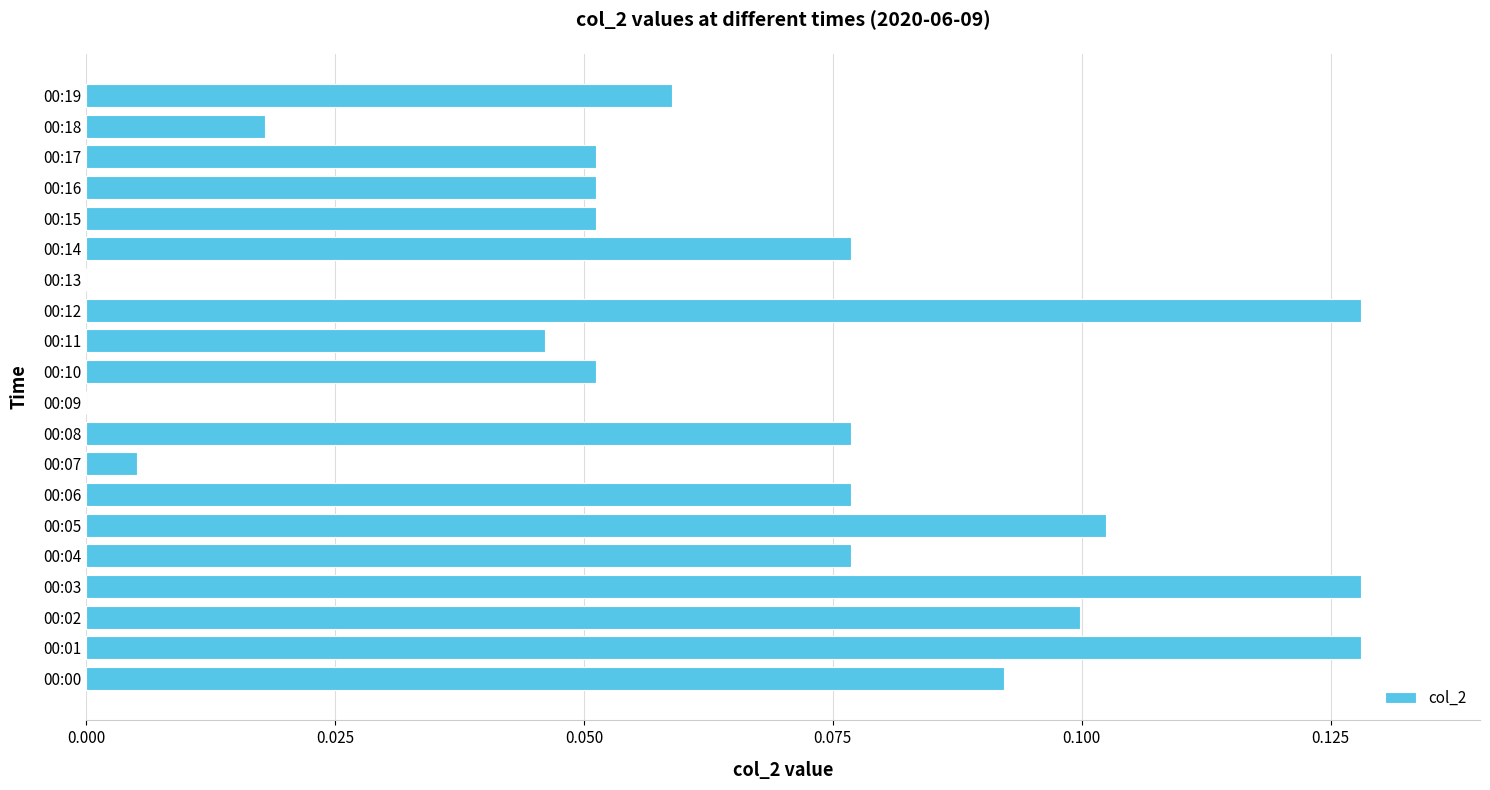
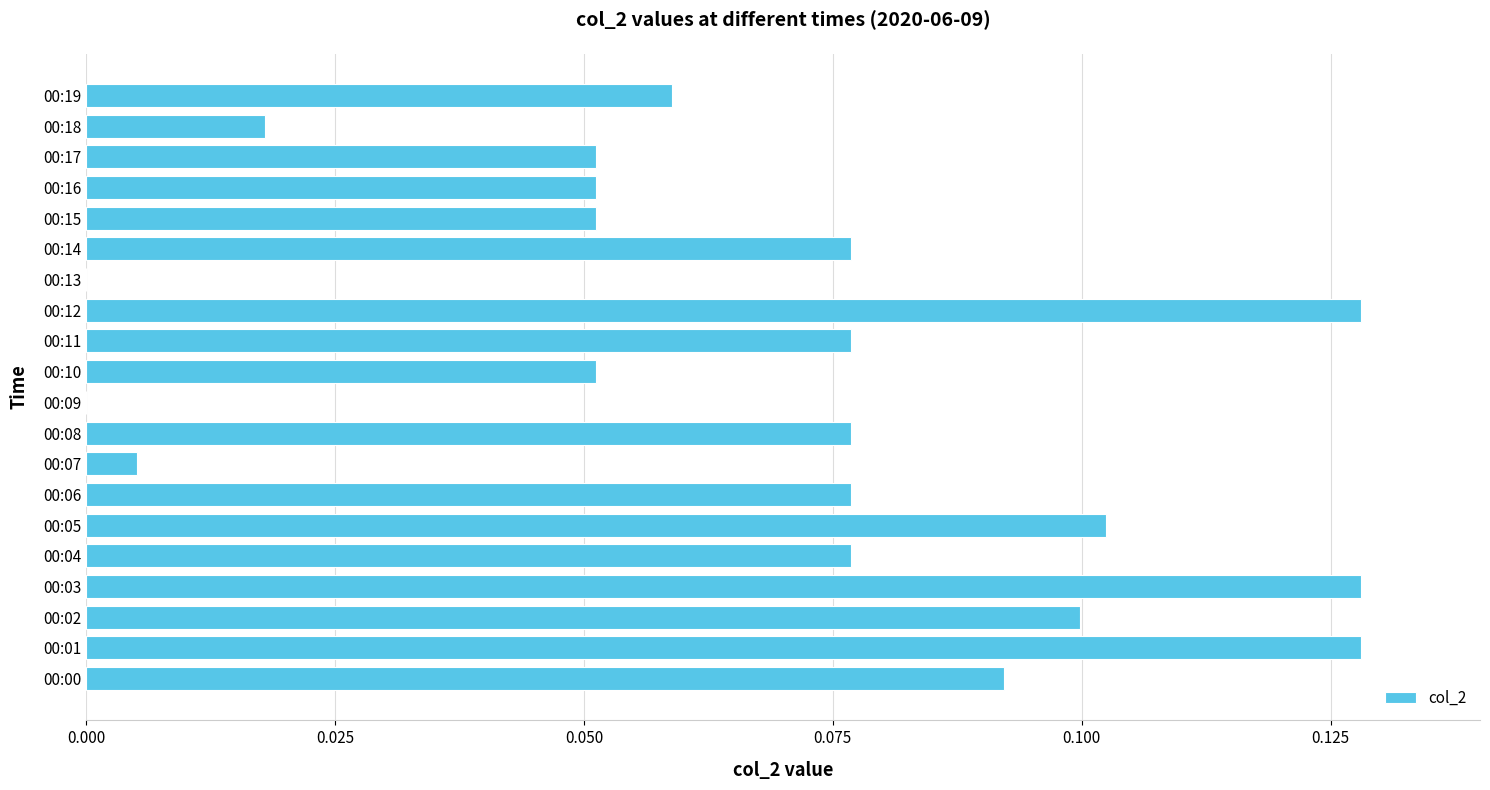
00:11: 0.046 -> 0.077
